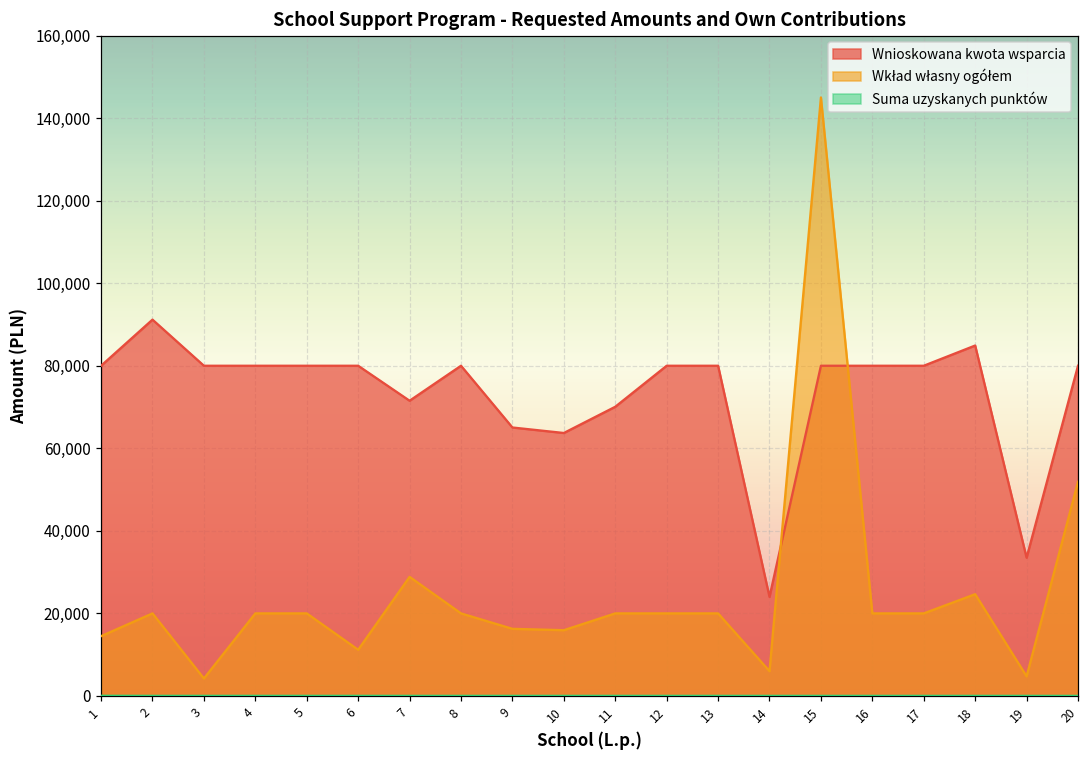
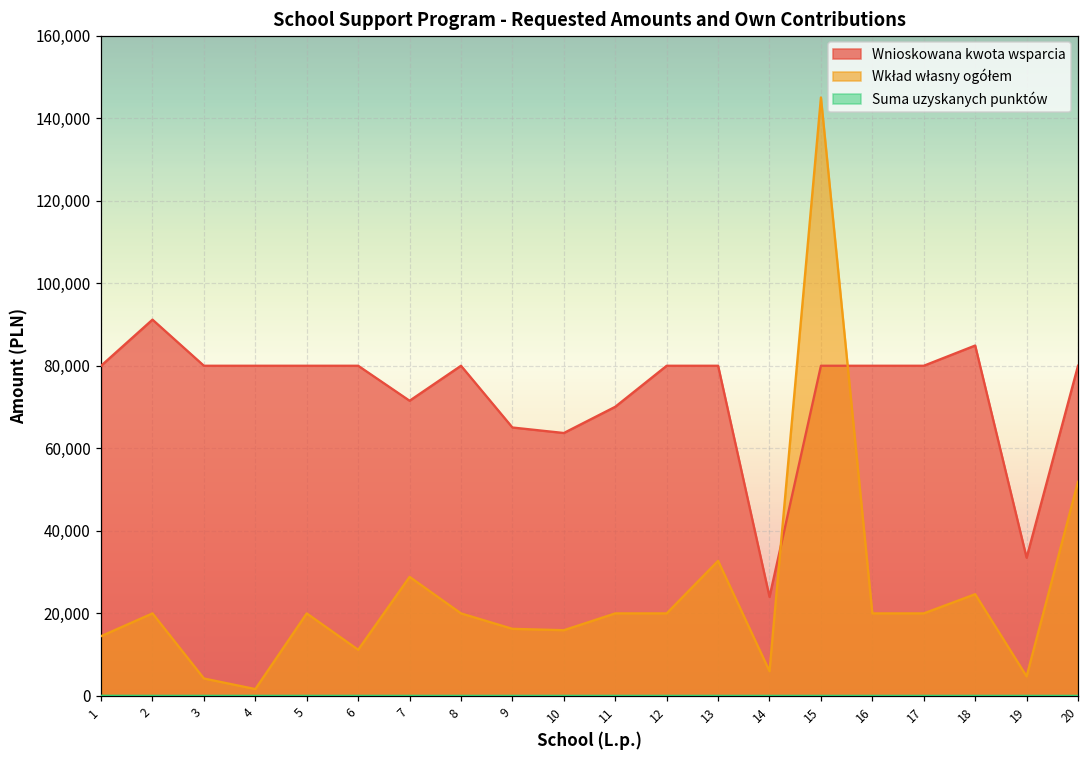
Wkład własny ogółem, 4: 20,000 -> 2,000
Wkład własny ogółem, 13: 20,000 -> 33,000
